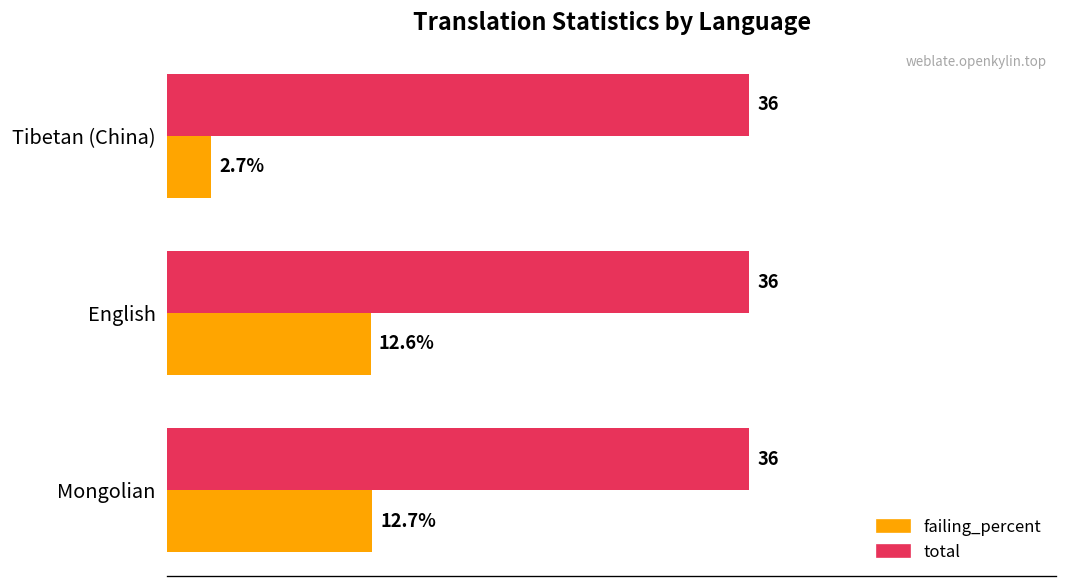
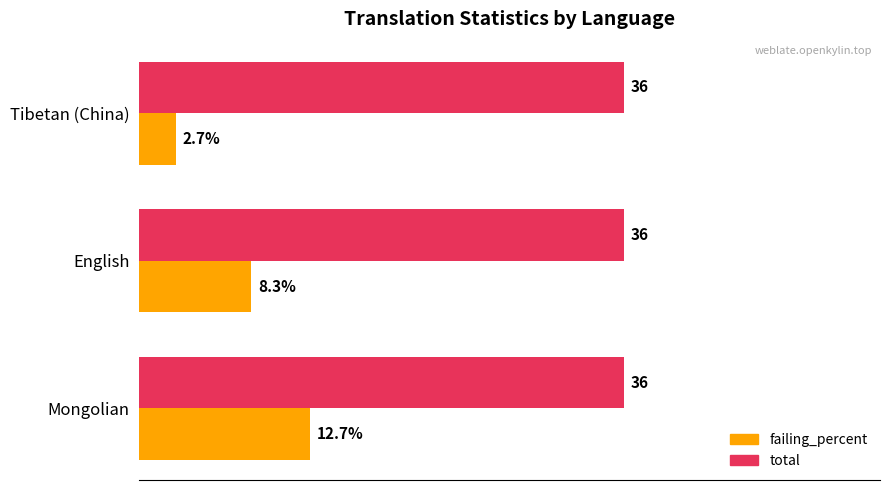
failing_percent, English: 12.6% -> 8.3%
